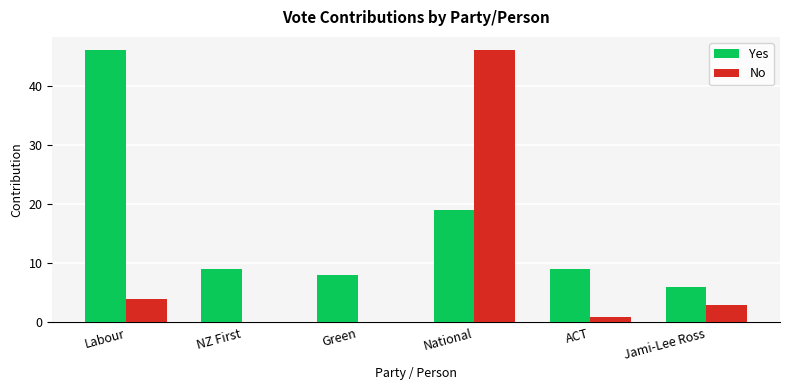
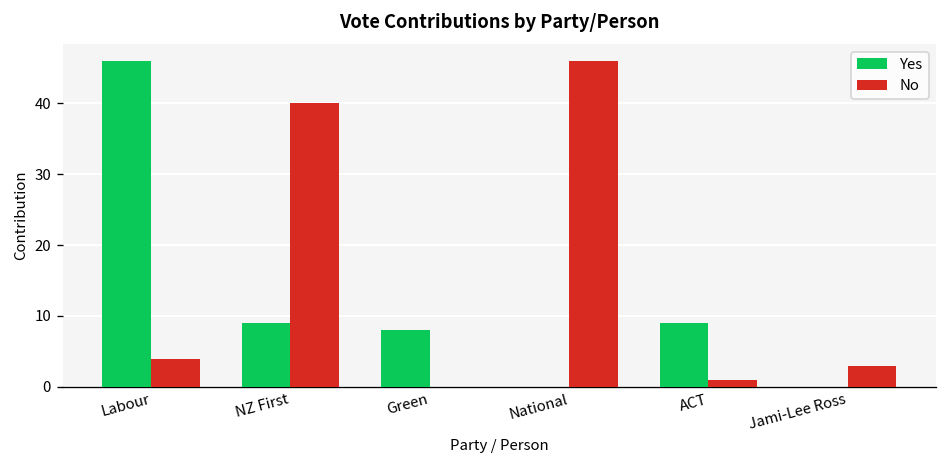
No, NZ First: 0 -> 40
Yes, National: 19 -> 0
Yes, Jami-Lee Ross: 6 -> 0
